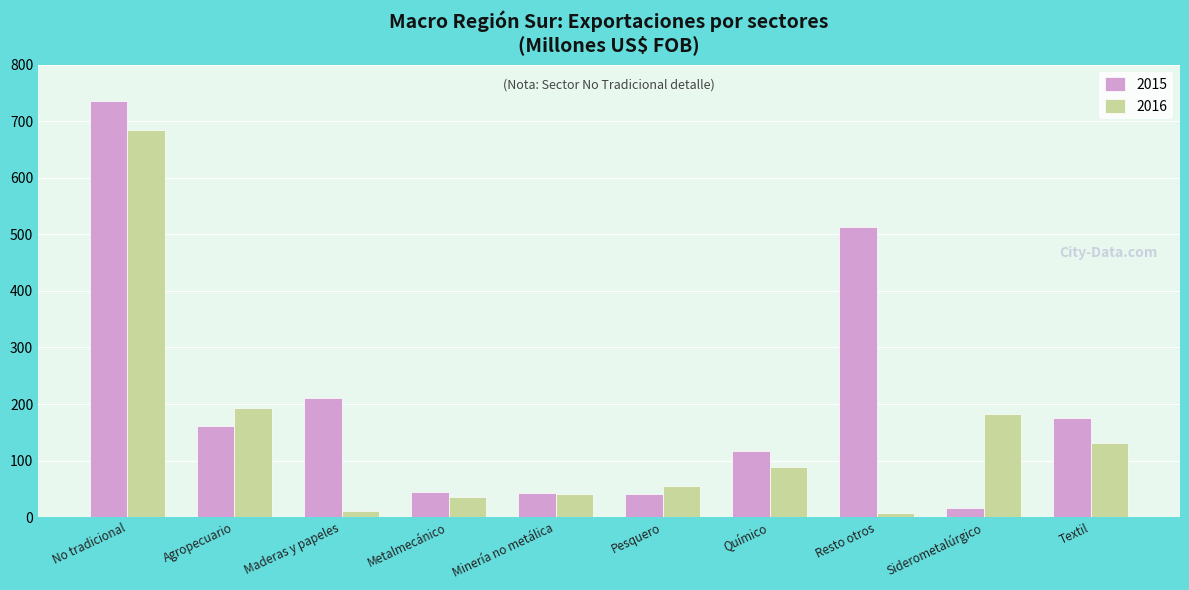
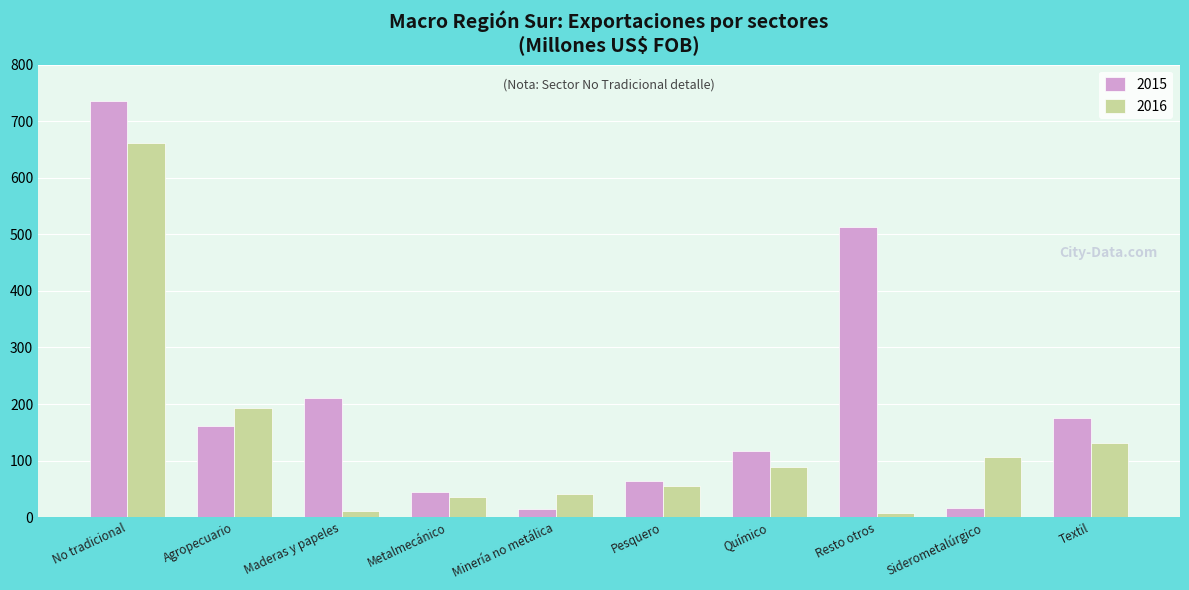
2016, No tradicional: 680 -> 660
2015, Minería no metálica: 40 -> 10
2015, Pesquero: 40 -> 60
2016, Siderometalúrgico: 180 -> 110
